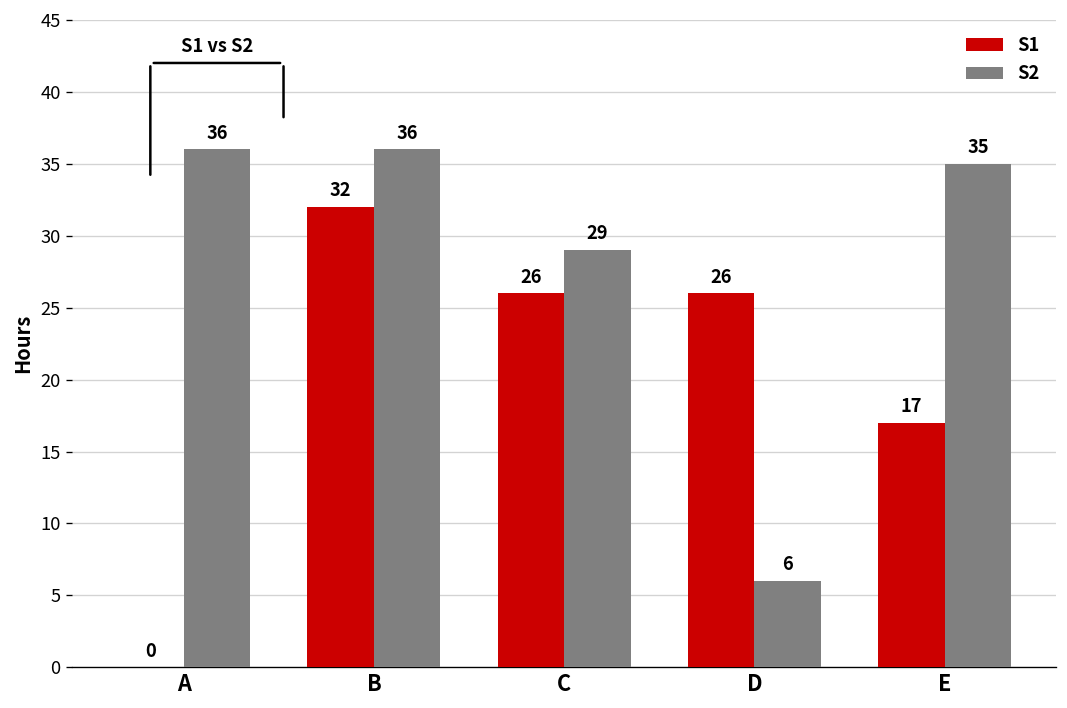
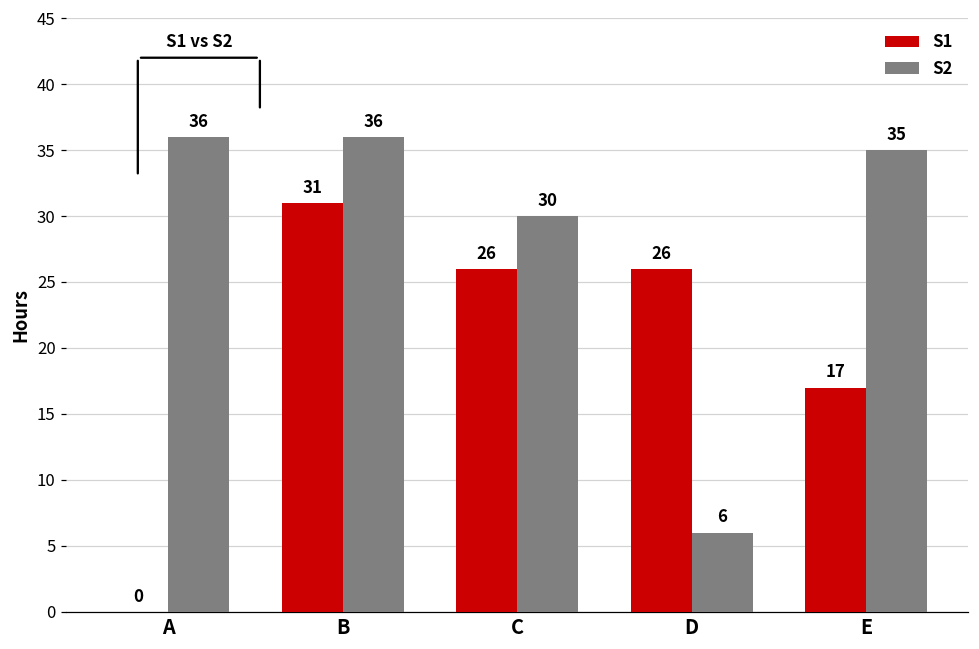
S1, B: 32 -> 31
S2, C: 29 -> 30
